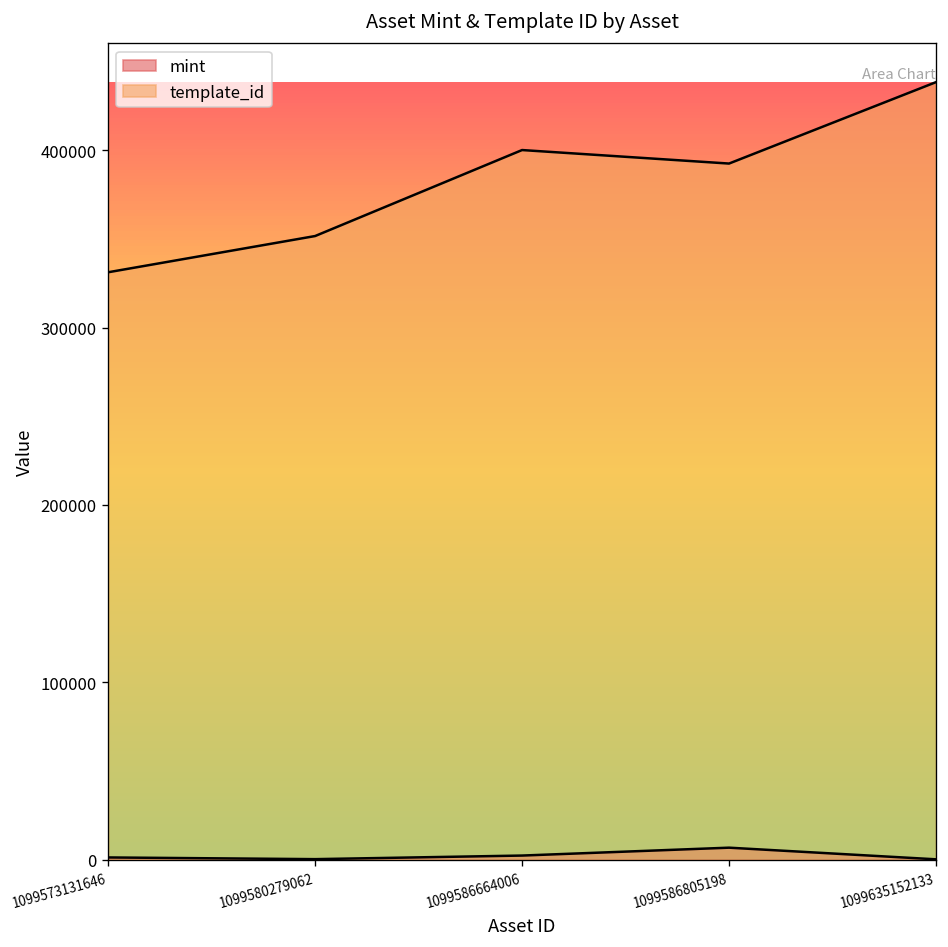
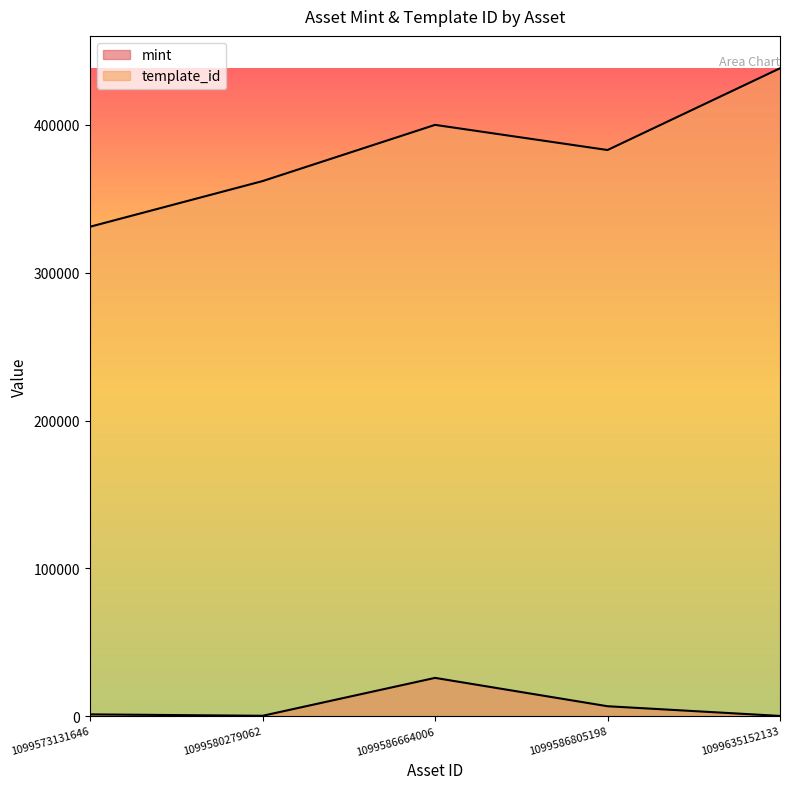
template_id, 1099580279062: 352000 -> 362000
mint, 1099586664006: 2000 -> 26000
template_id, 1099586805198: 392000 -> 383000
